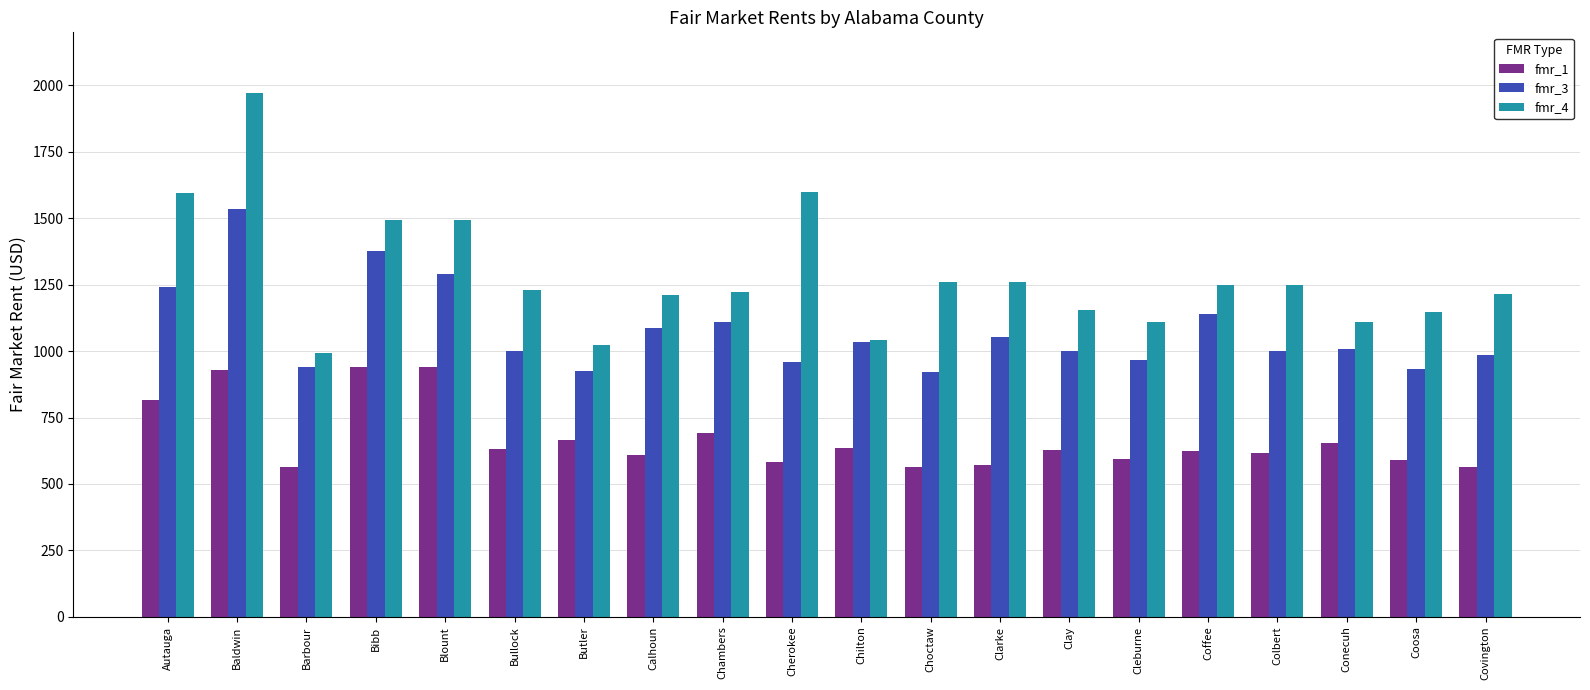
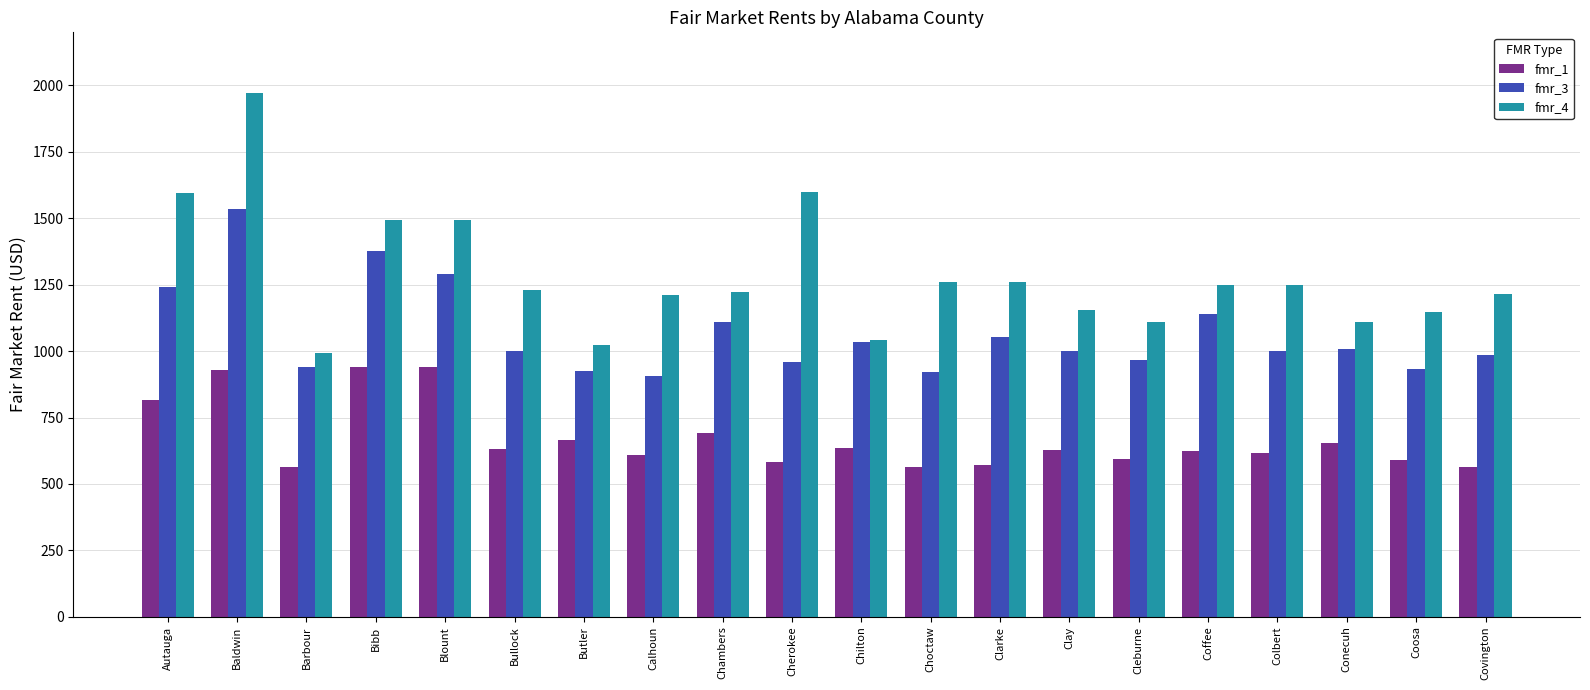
fmr_3, Calhoun: 1090 -> 910
